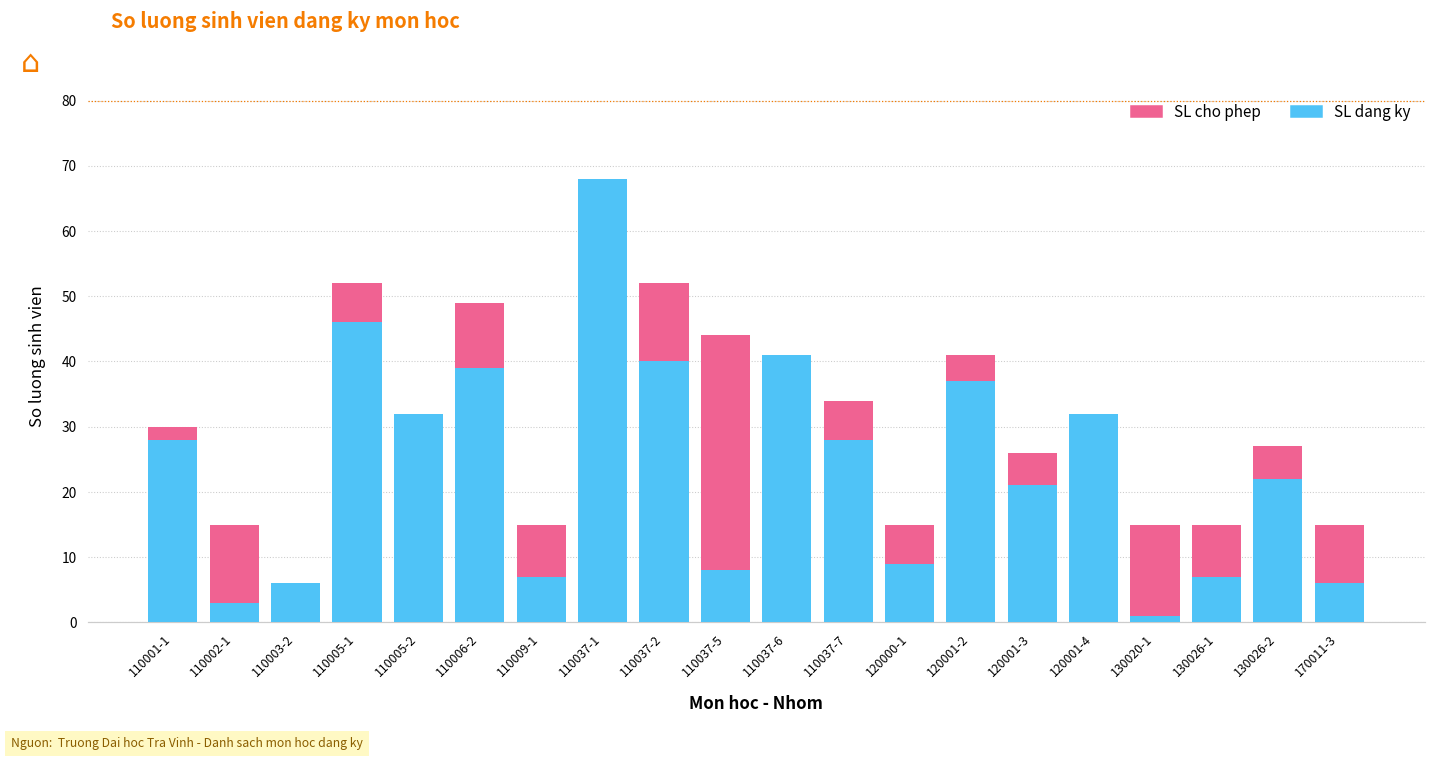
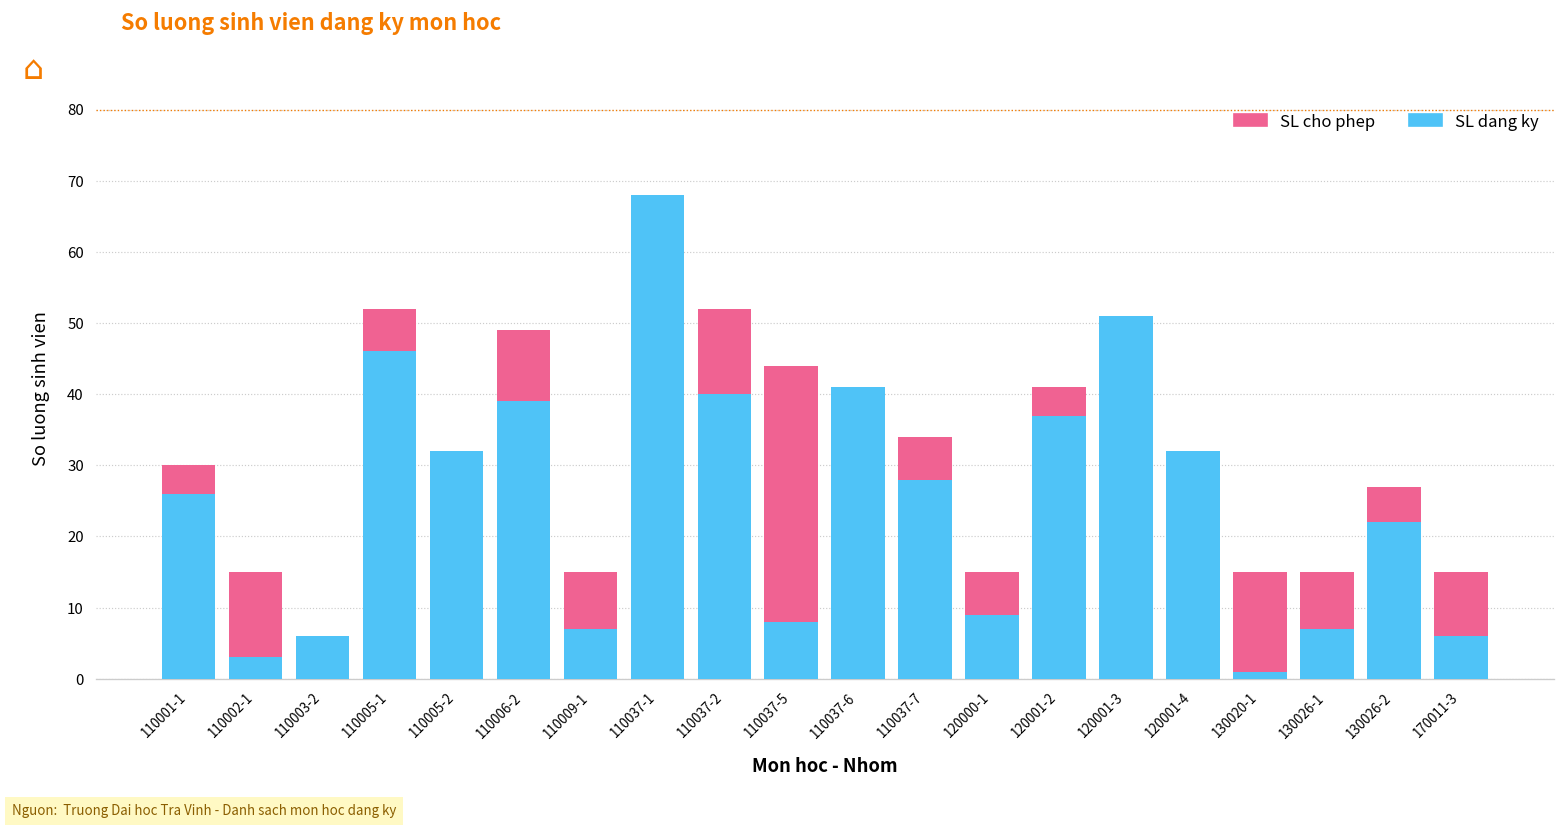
SL dang ky, 110001-1: 28 -> 26
SL dang ky, 120001-3: 21 -> 51
